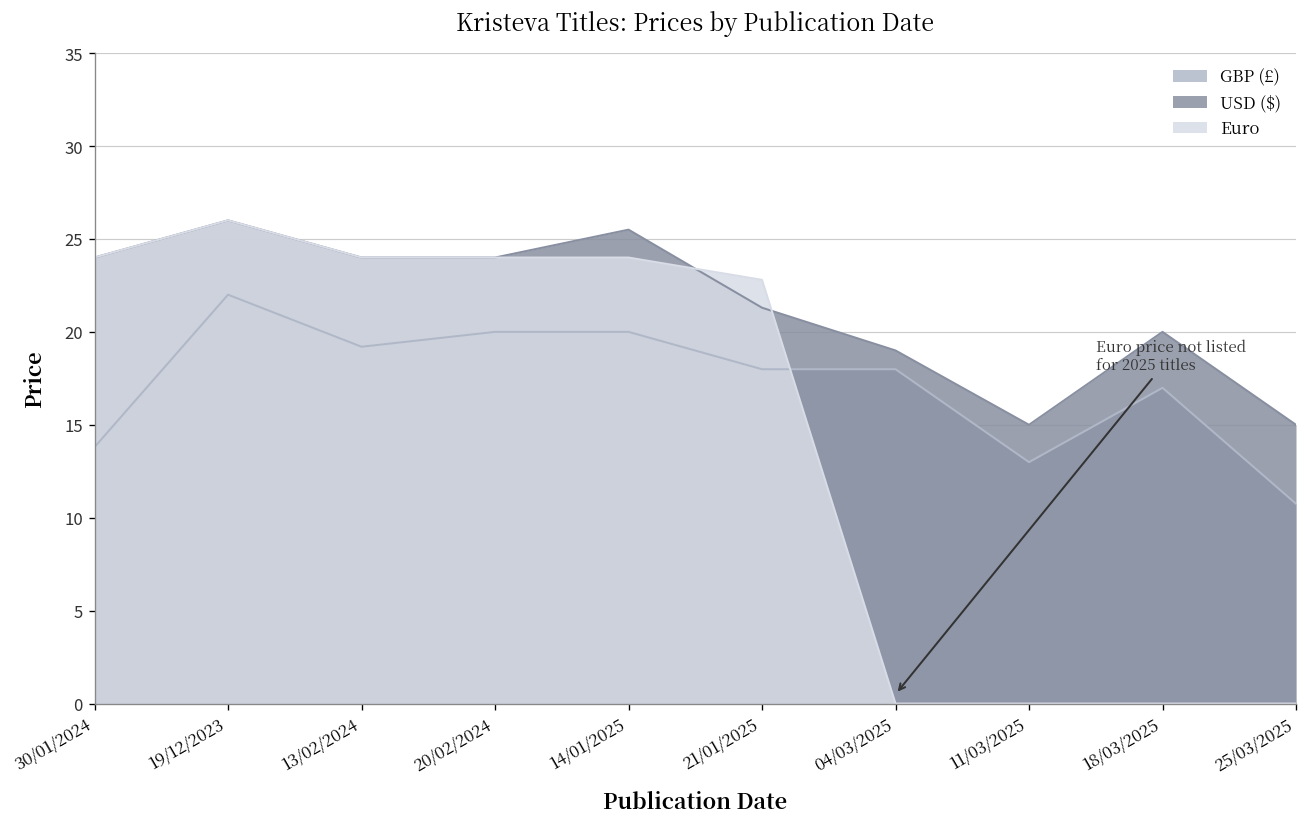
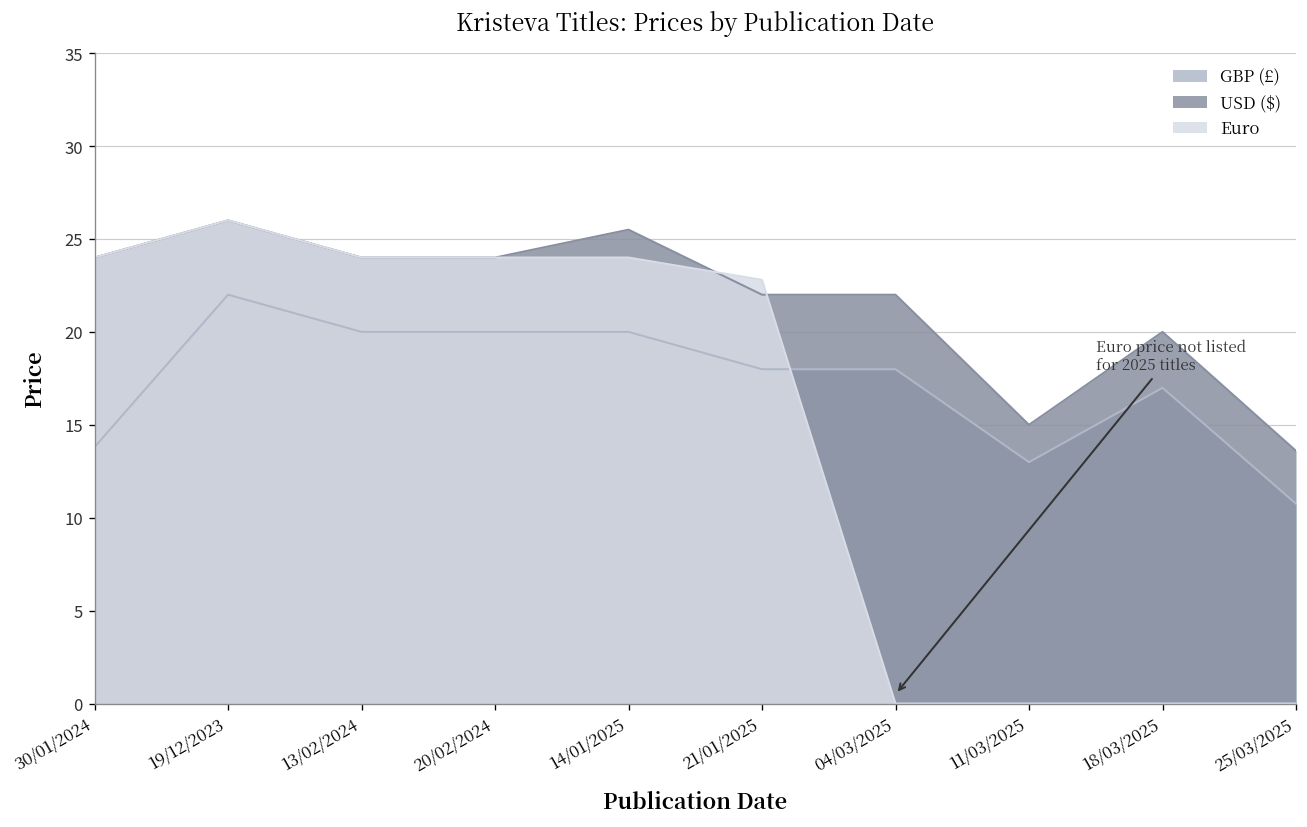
GBP (£), 13/02/2024: 19.2 -> 20.0
USD ($), 21/01/2025: 21.3 -> 22.0
USD ($), 04/03/2025: 19 -> 22
USD ($), 25/03/2025: 15.0 -> 13.6
